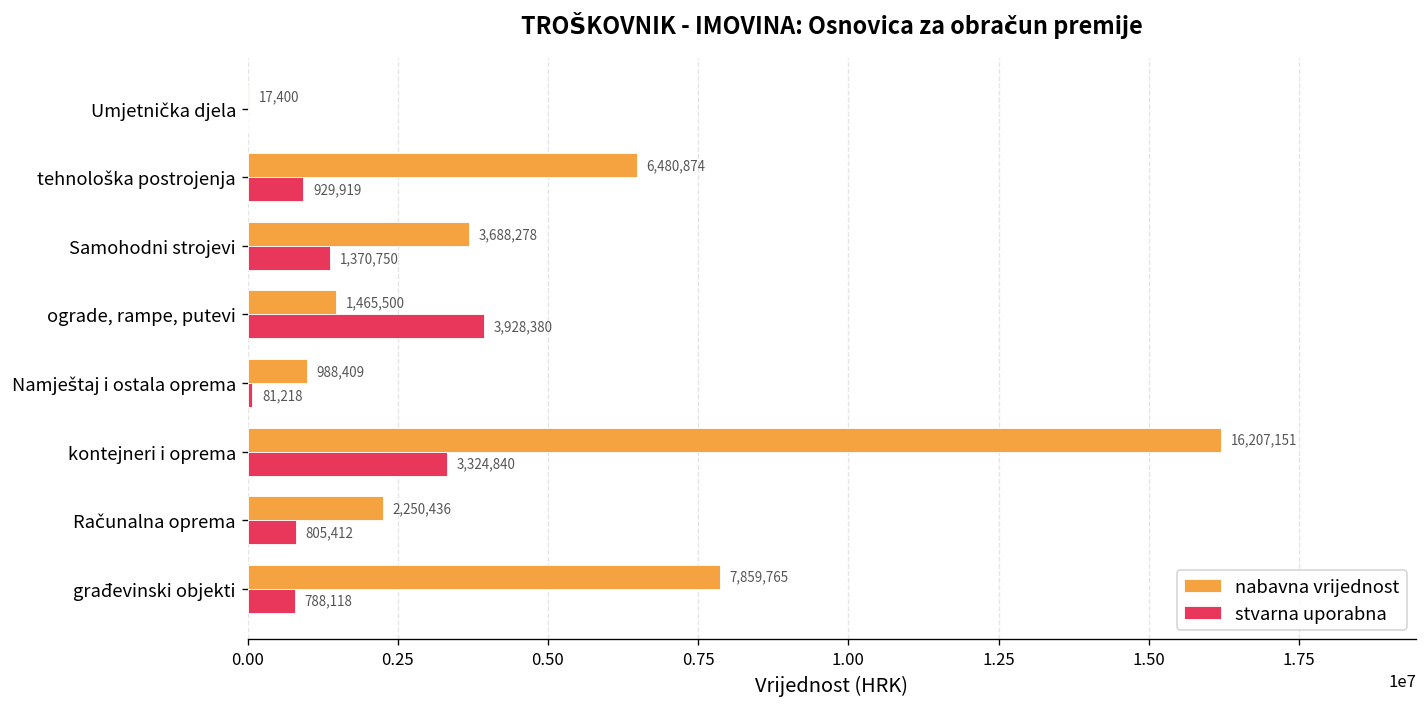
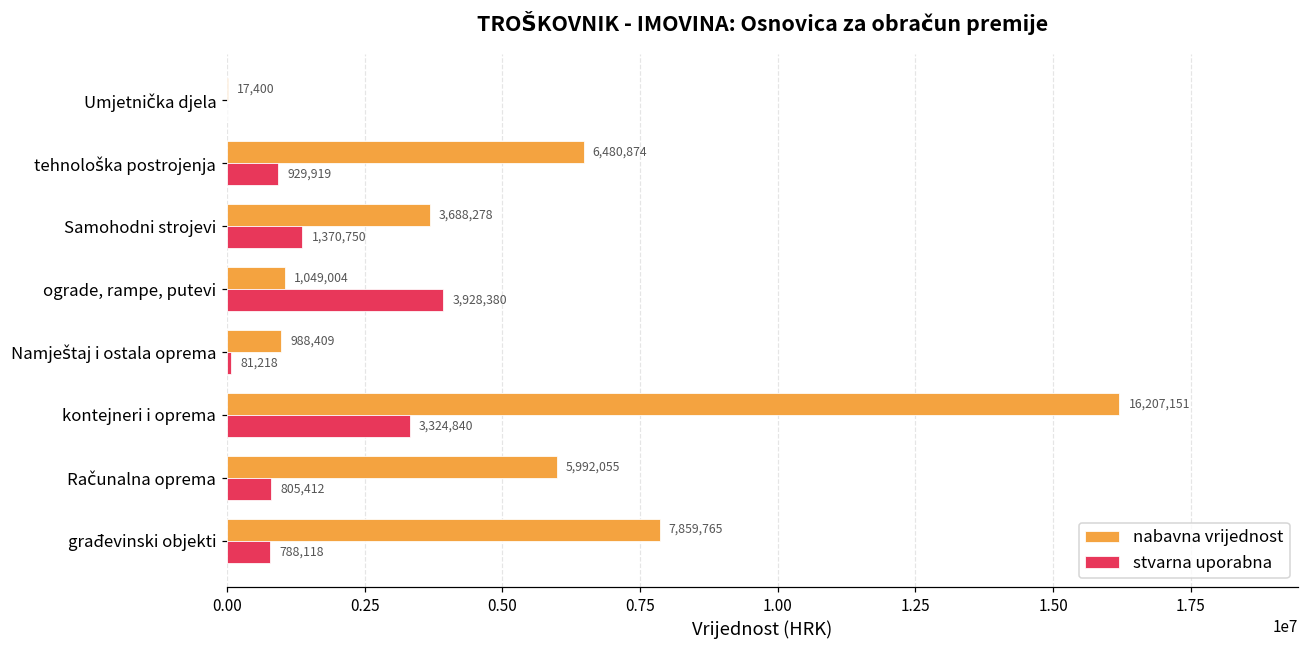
nabavna vrijednost, ograde, rampe, putevi: 1,465,500 -> 1,049,004
nabavna vrijednost, Računalna oprema: 2,250,436 -> 5,992,055
